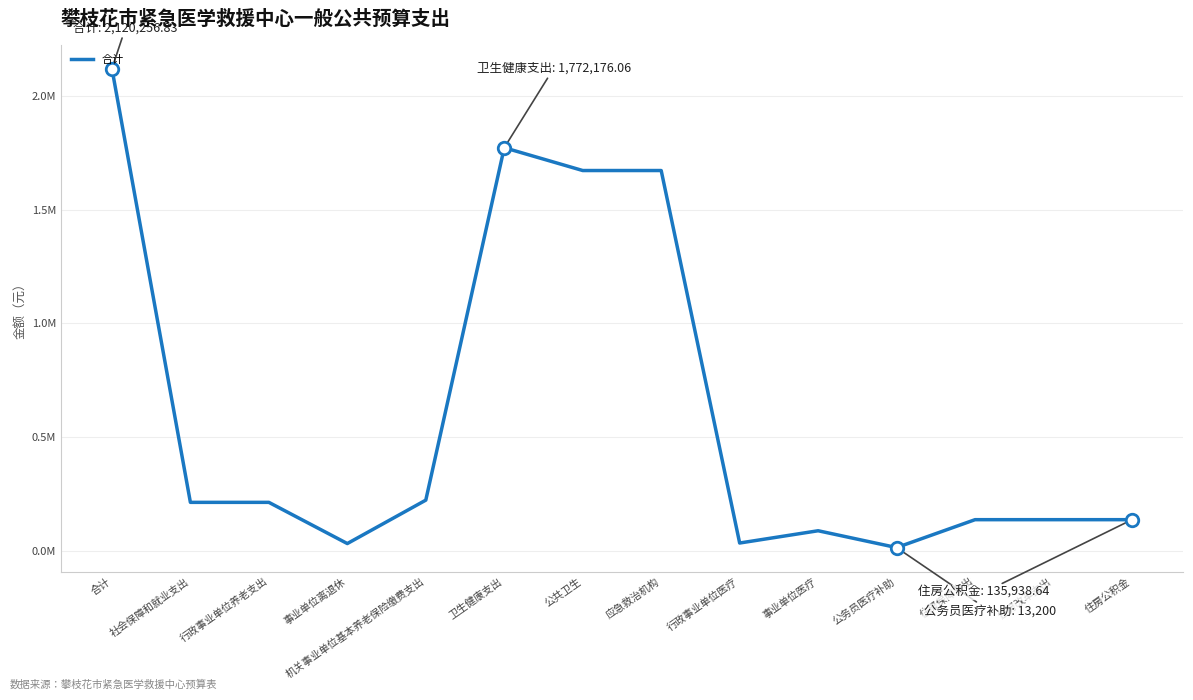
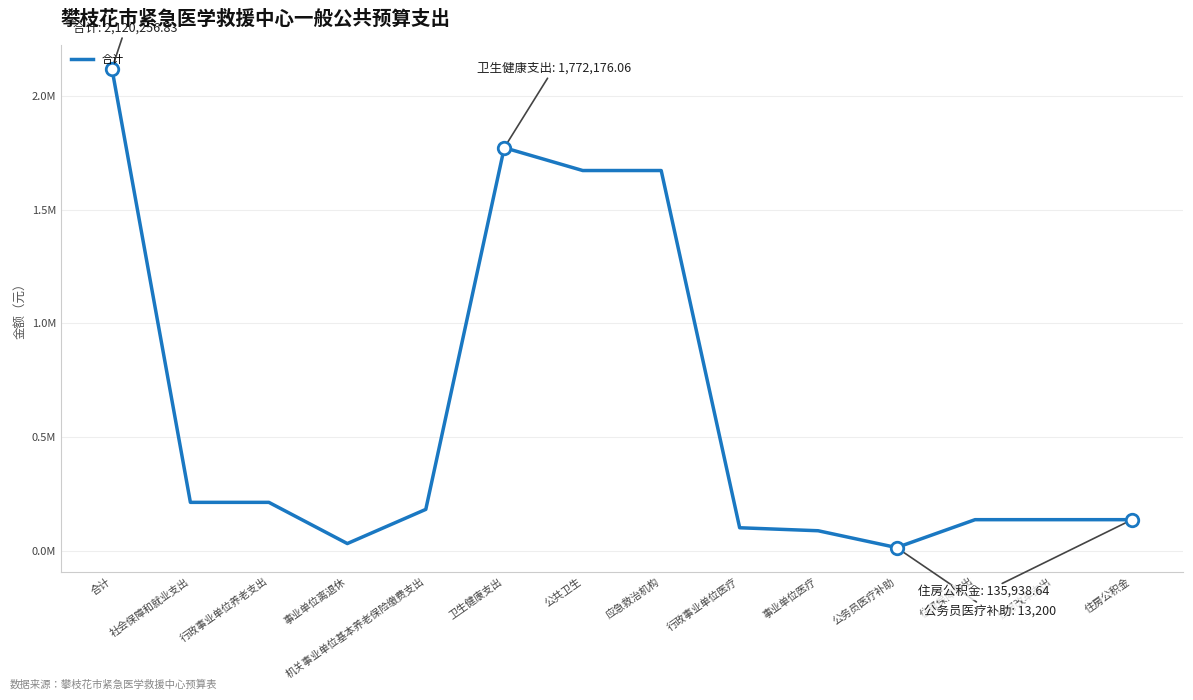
合计, 机关事业单位基本养老保险缴费支出: 220000 -> 180000
合计, 行政事业单位医疗: 30000 -> 100000
